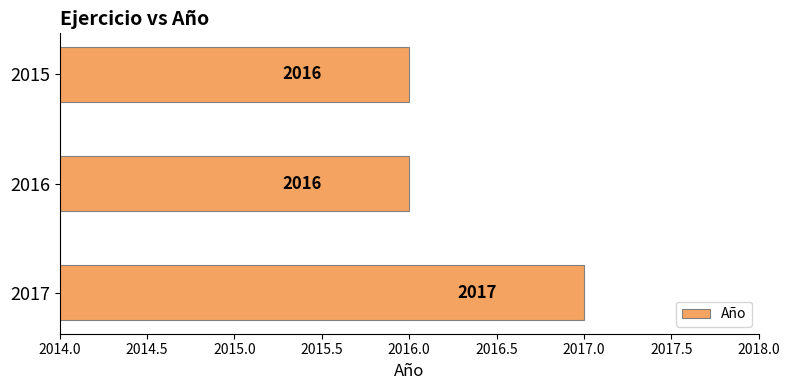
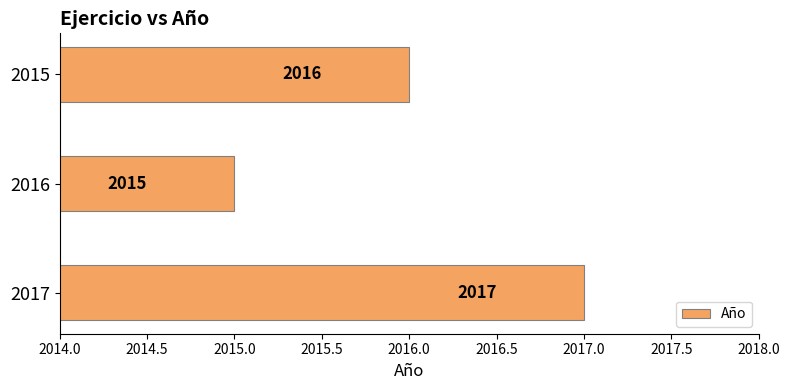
2016: 2016 -> 2015
